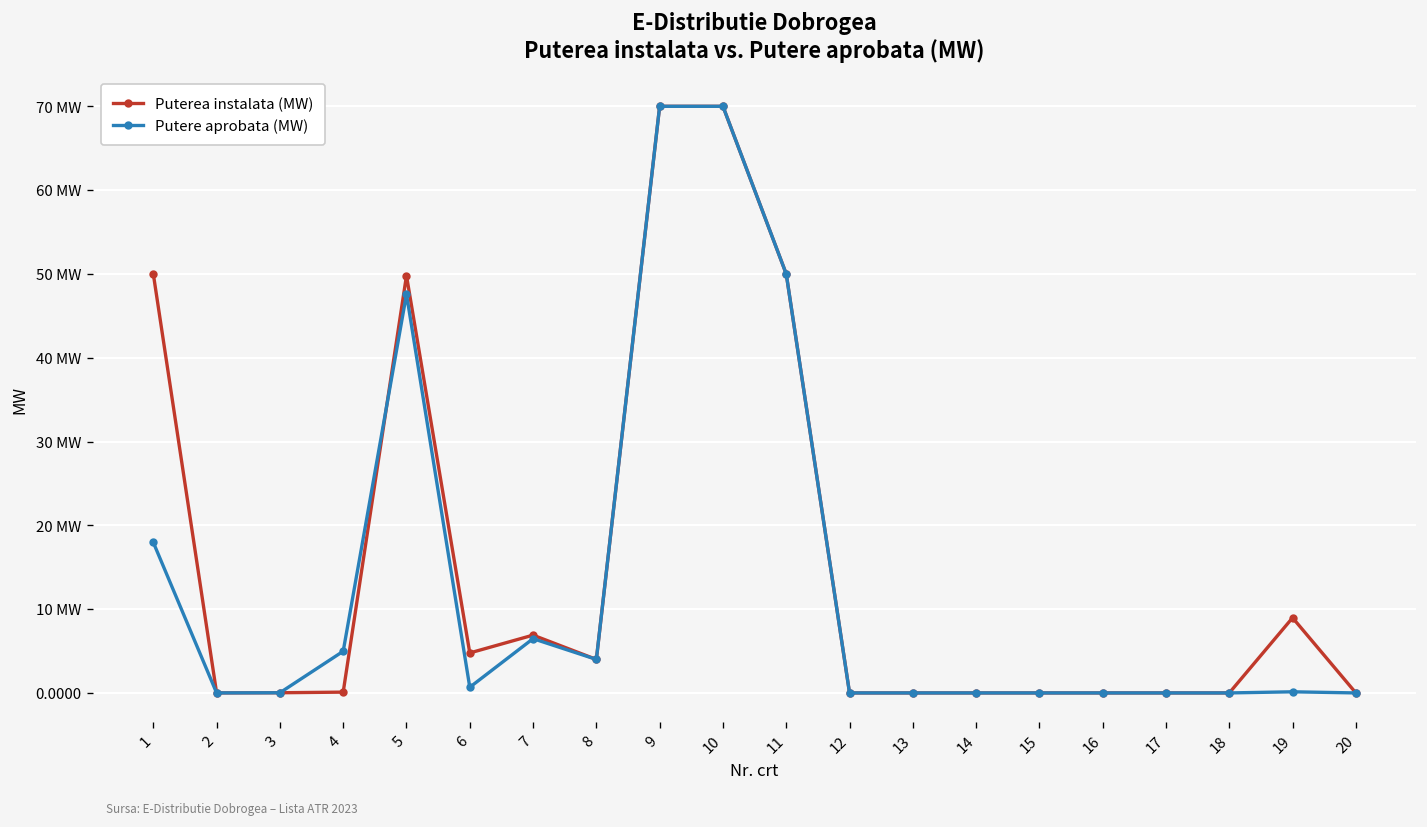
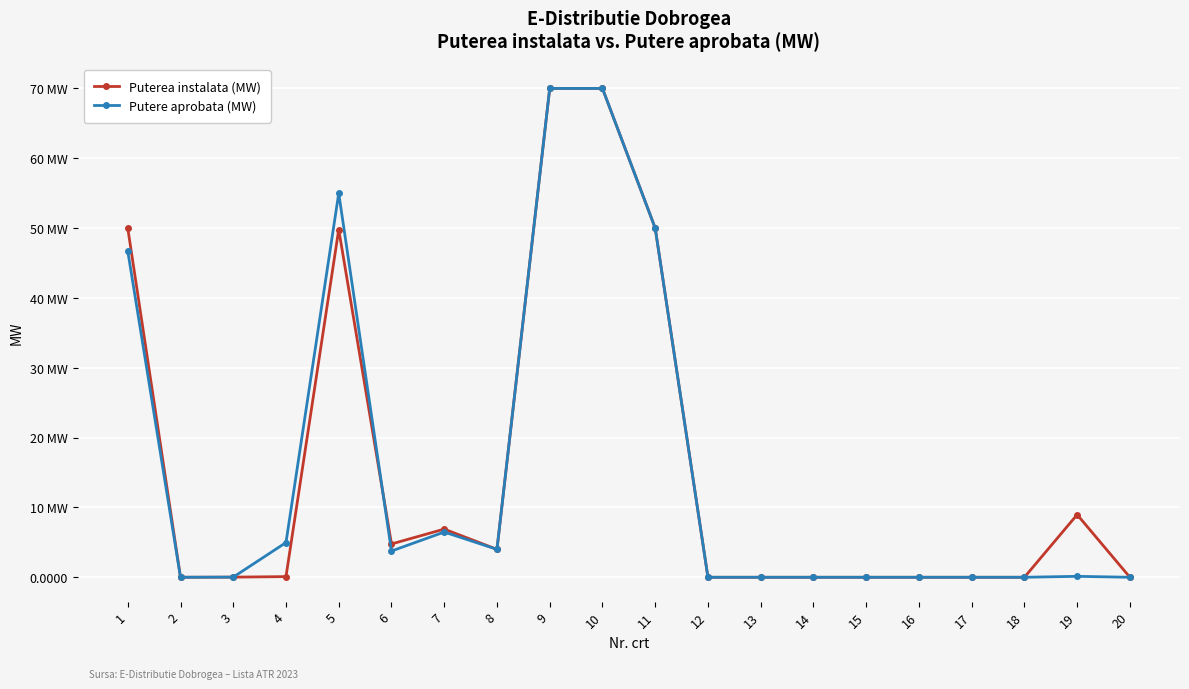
Putere aprobata (MW), 1: 18 MW -> 47 MW
Putere aprobata (MW), 5: 48 MW -> 55 MW
Putere aprobata (MW), 6: 1 MW -> 4 MW
